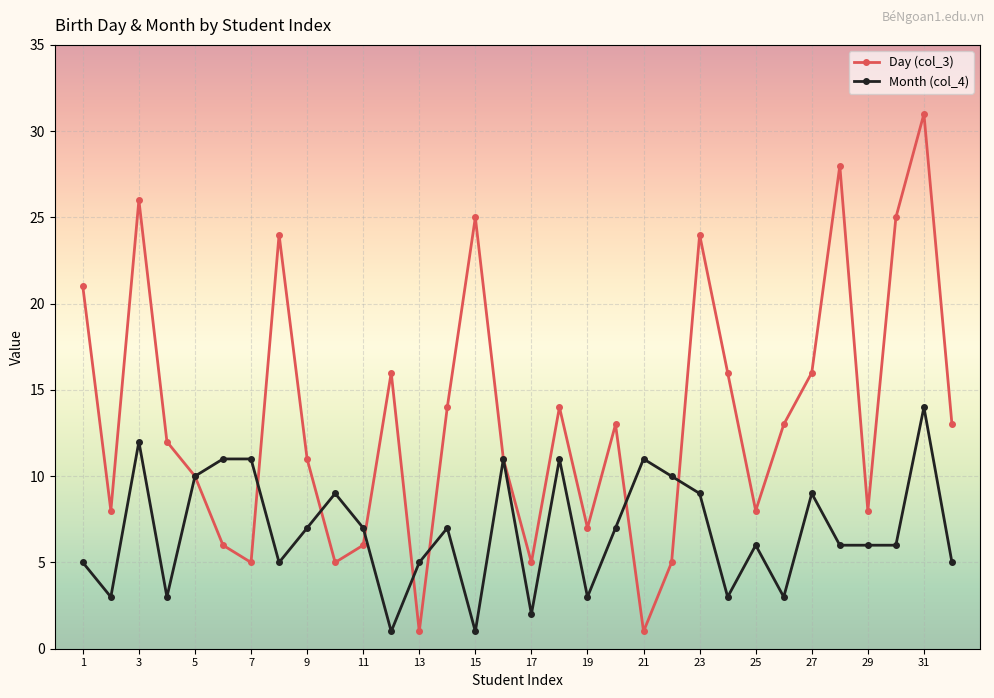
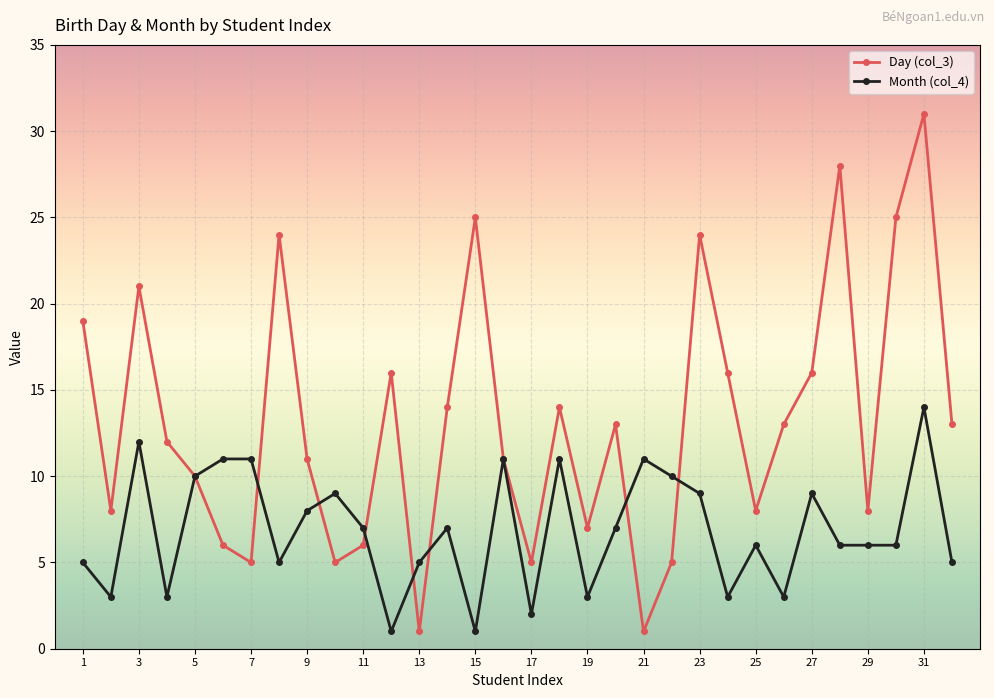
Day (col_3), 1: 21 -> 19
Day (col_3), 3: 26 -> 21
Month (col_4), 9: 7 -> 8
